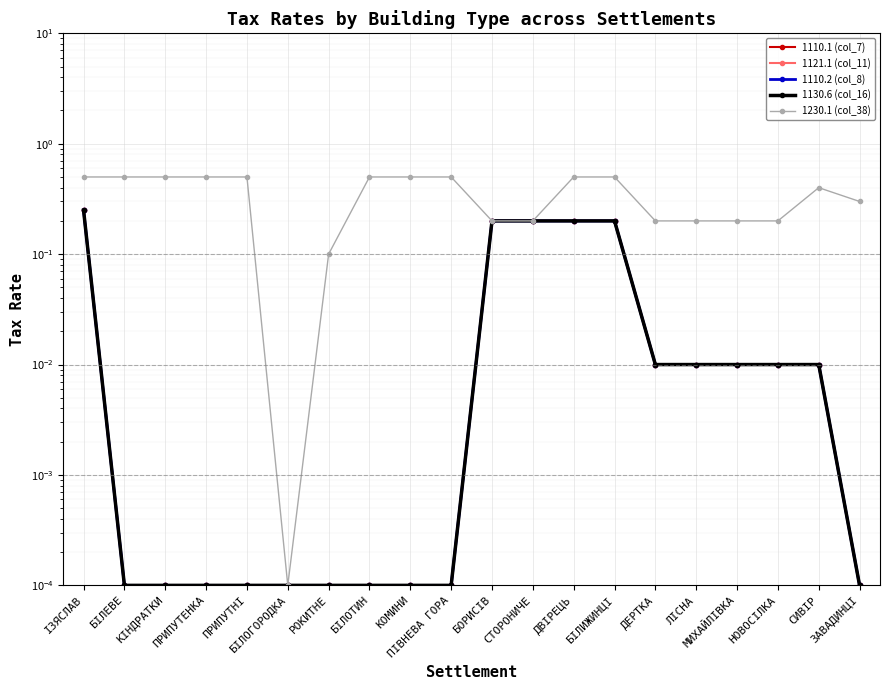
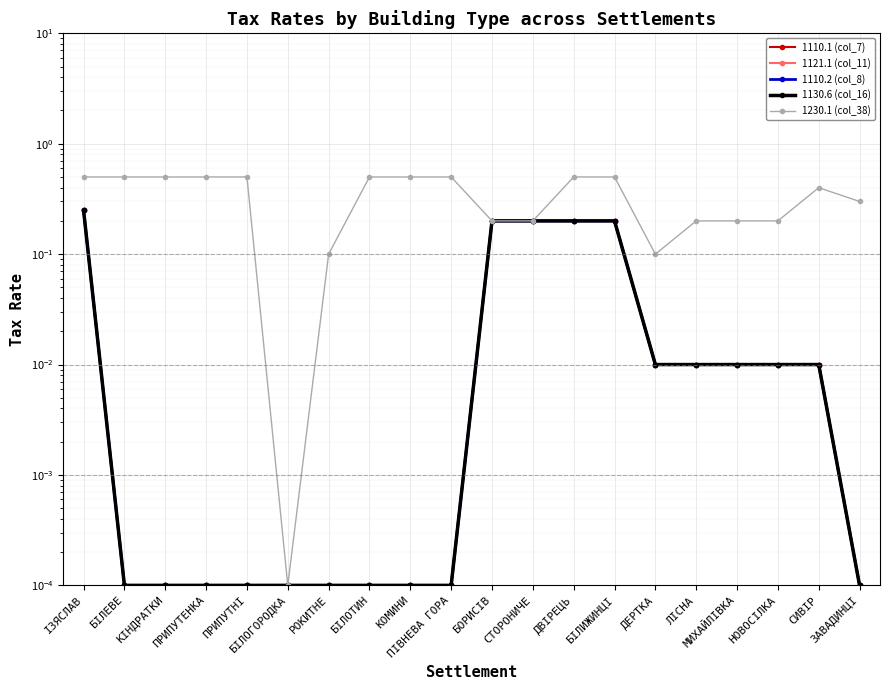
1230.1 (col_38), ДЕРТКА: 0.2 -> 0.1
